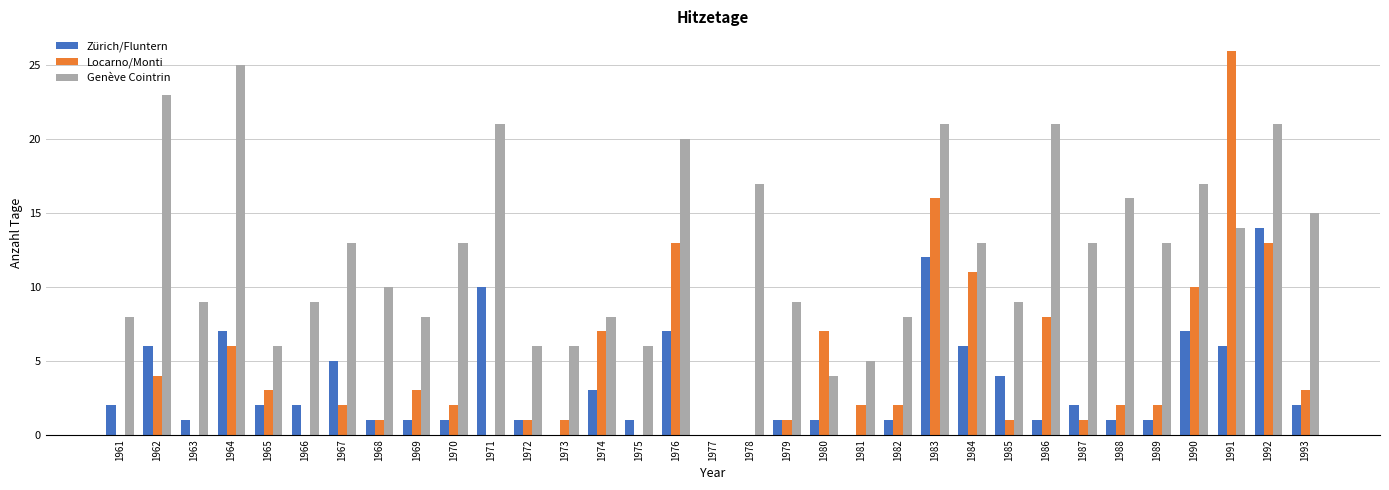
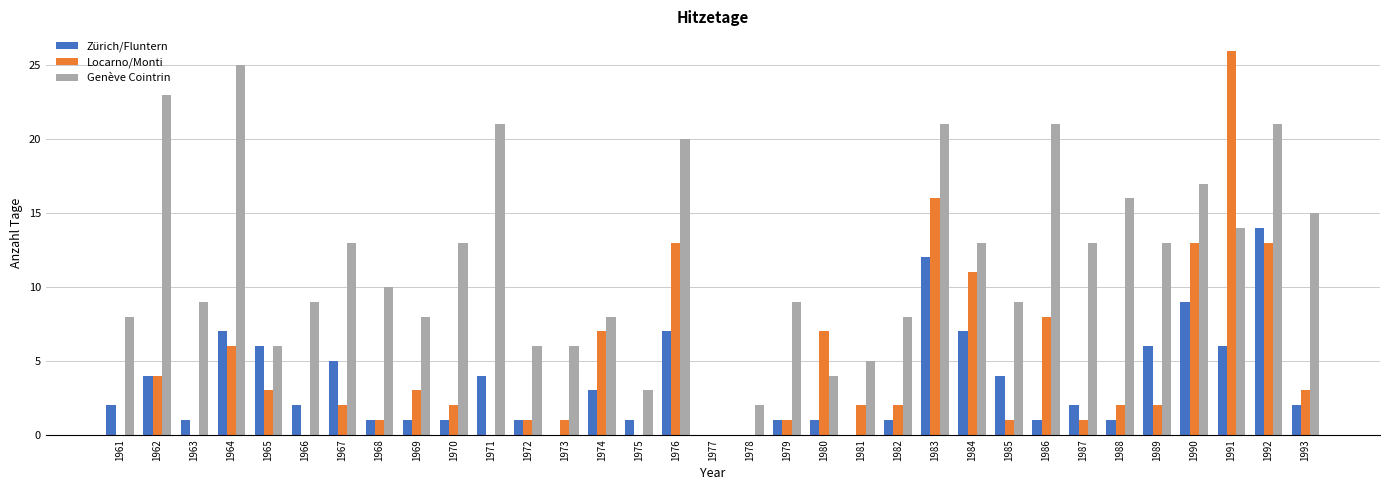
Zürich/Fluntern, 1962: 6 -> 4
Zürich/Fluntern, 1965: 2 -> 6
Zürich/Fluntern, 1971: 10 -> 4
Genève Cointrin, 1975: 6 -> 3
Genève Cointrin, 1978: 17 -> 2
Zürich/Fluntern, 1984: 6 -> 7
Zürich/Fluntern, 1989: 1 -> 6
Zürich/Fluntern, 1990: 7 -> 9
Locarno/Monti, 1990: 10 -> 13
